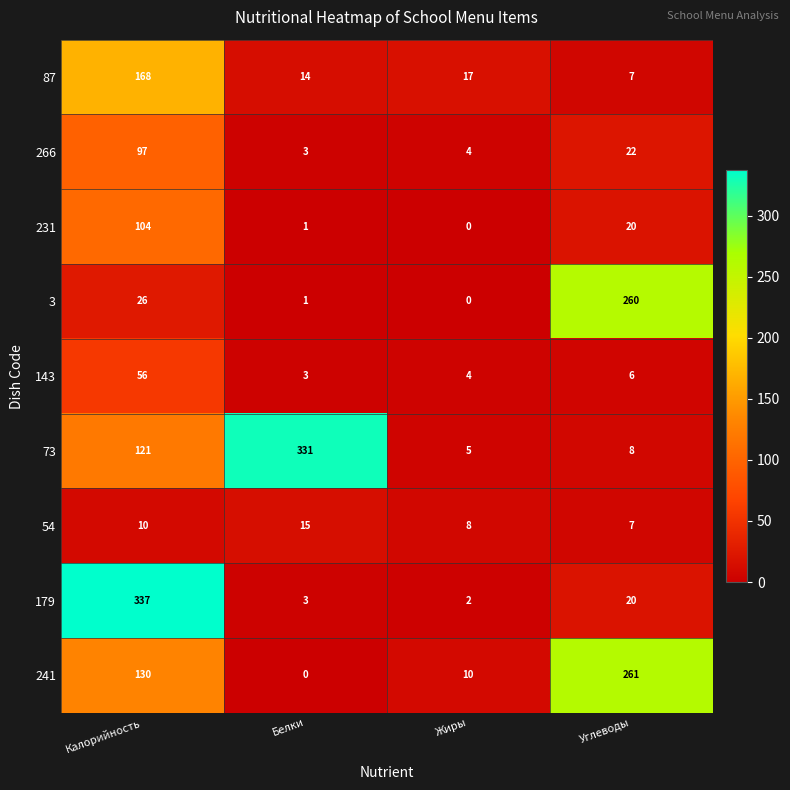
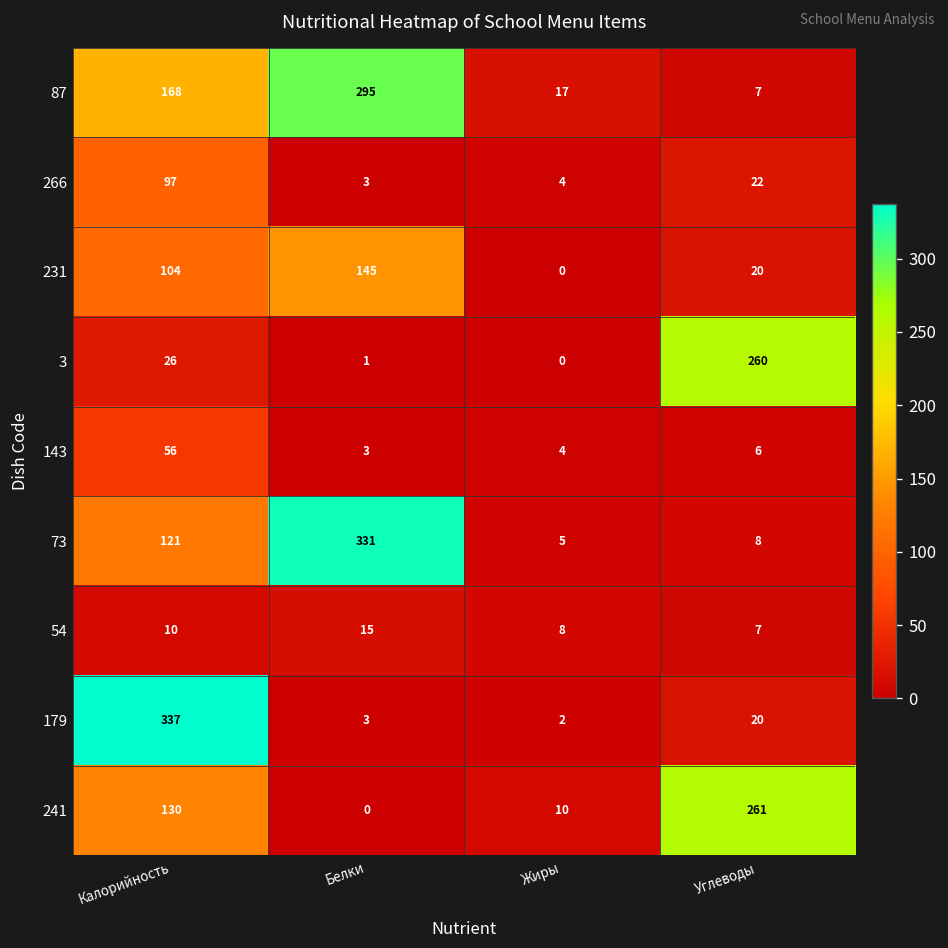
87, Белки: 14 -> 295
231, Белки: 1 -> 145
